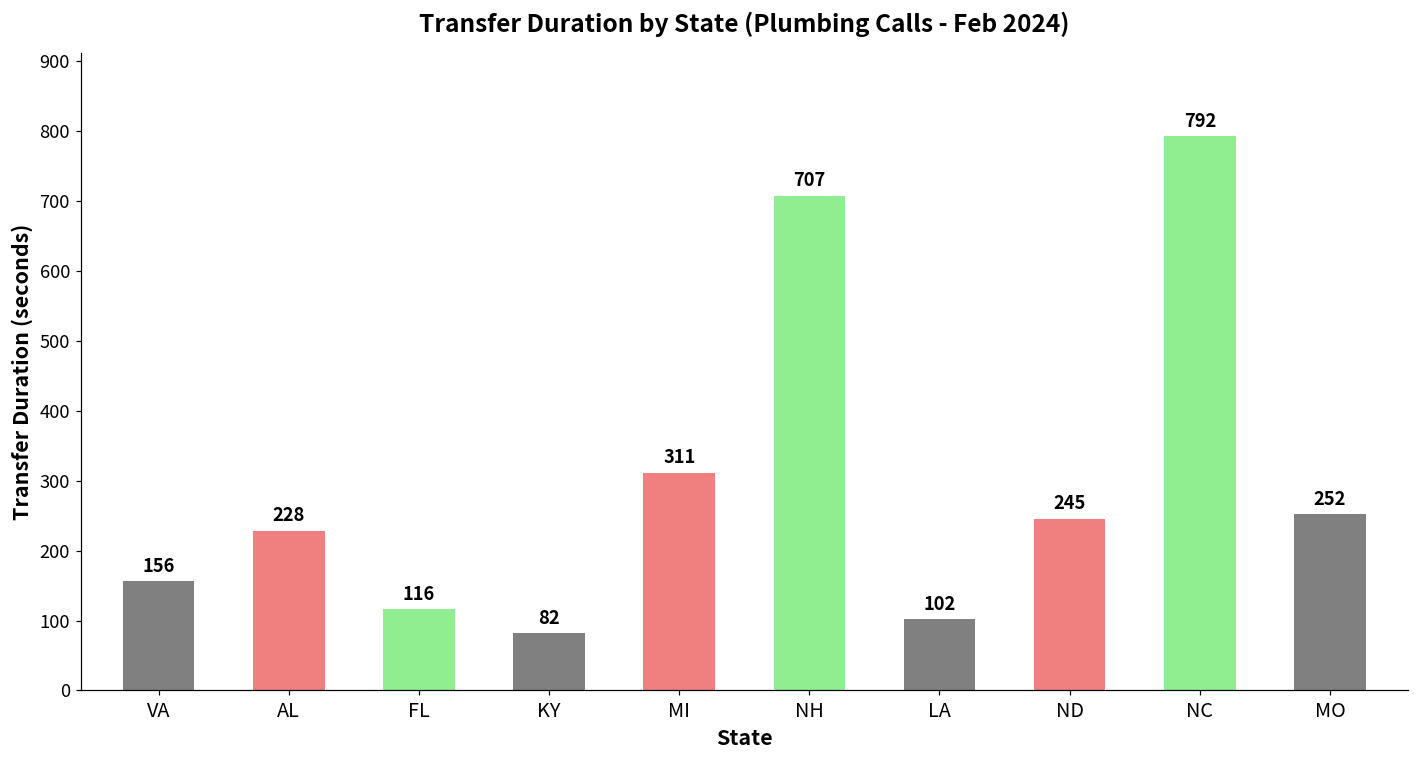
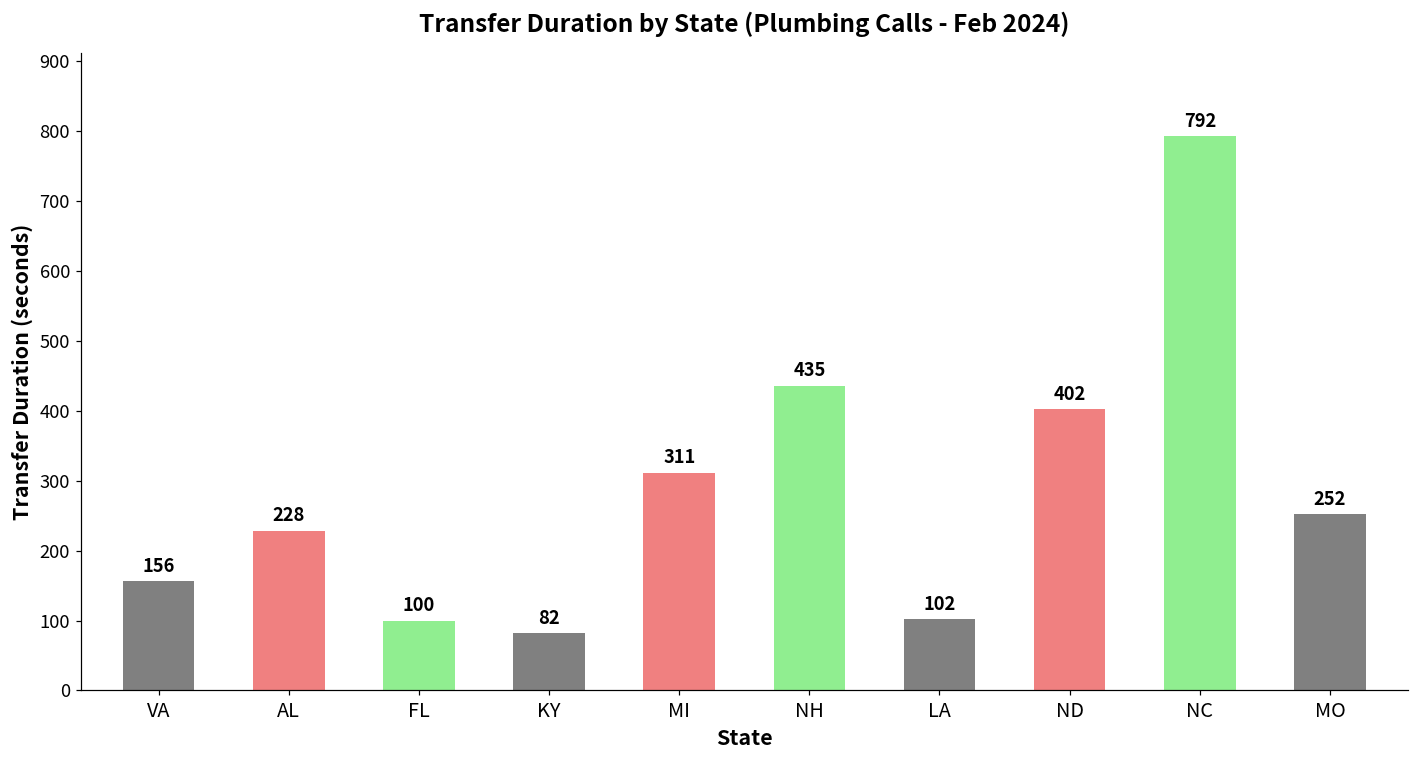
FL: 116 -> 100
NH: 707 -> 435
ND: 245 -> 402
